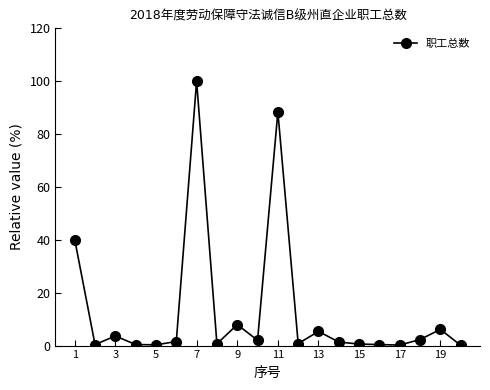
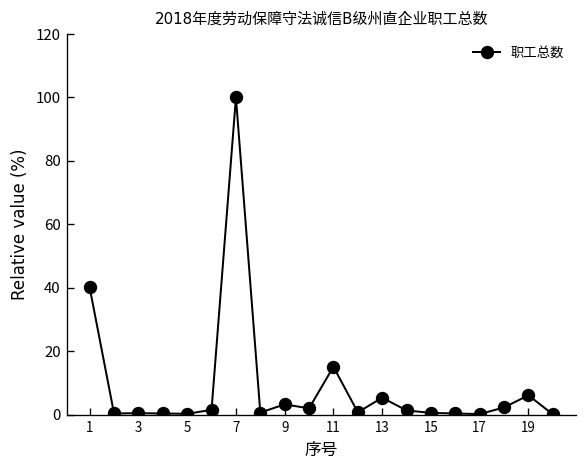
3: 4 -> 0
9: 8 -> 3
11: 88 -> 15
